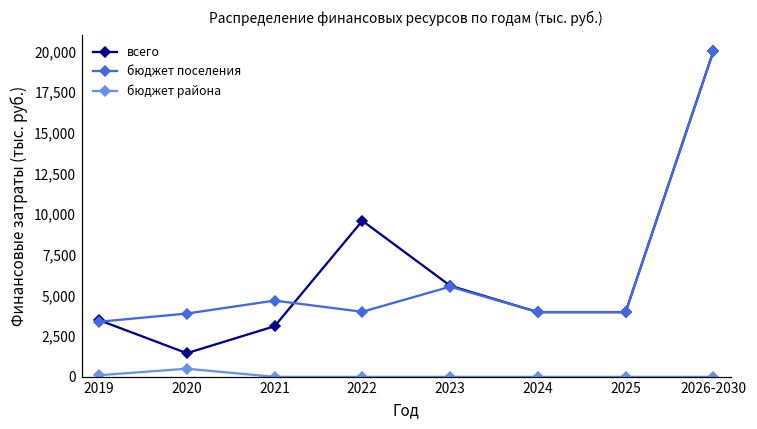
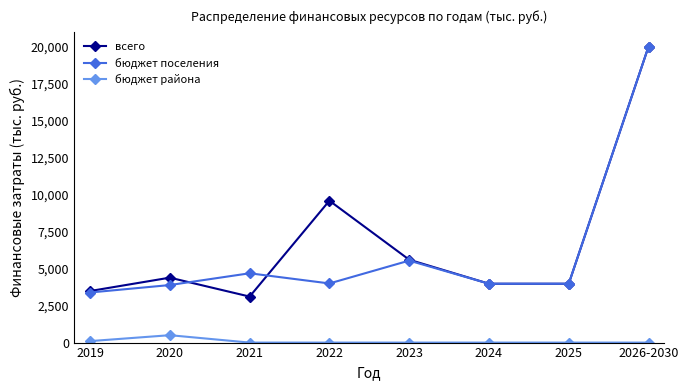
всего, 2020: 1,500 -> 4,400
